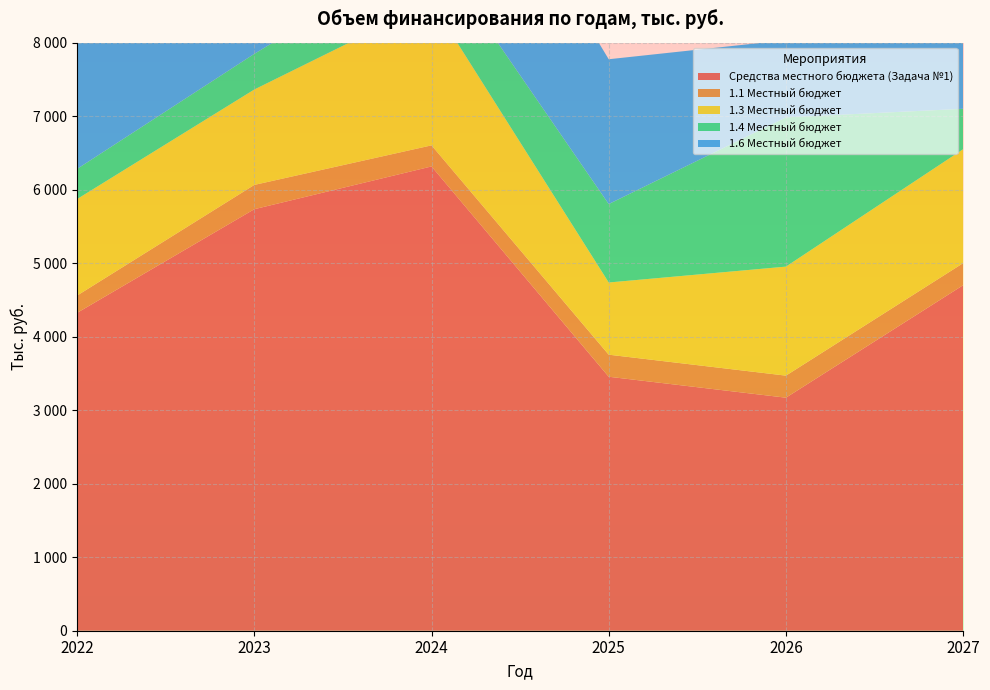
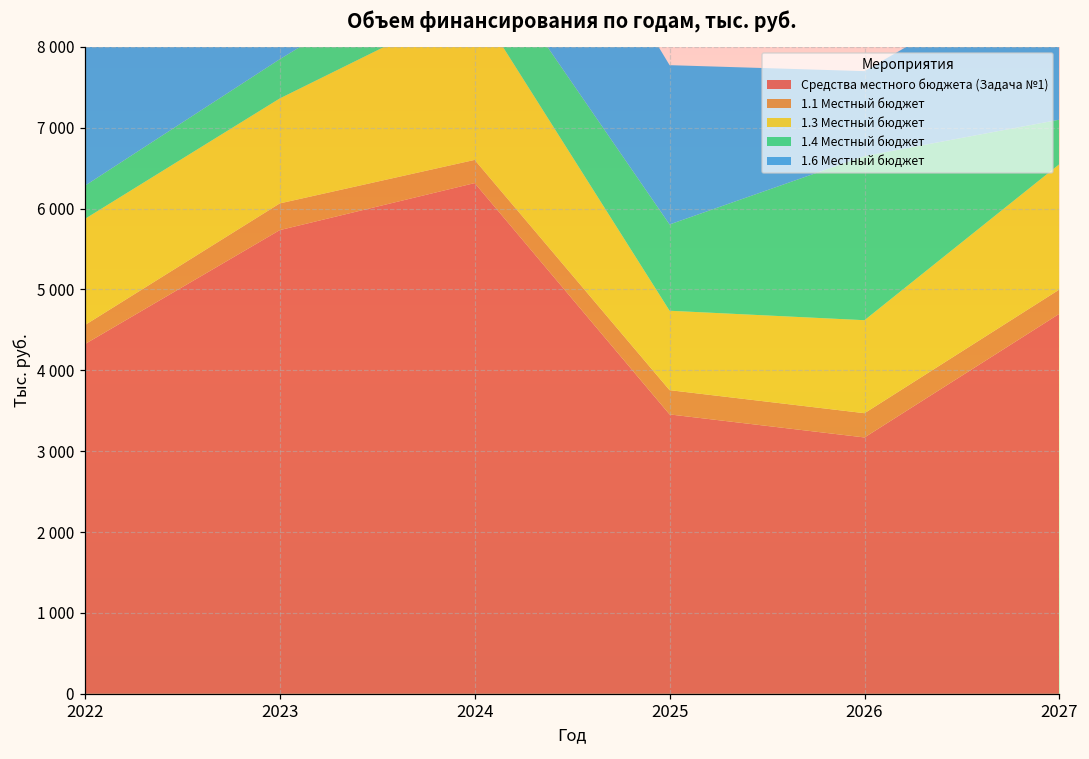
1.3 Местный бюджет, 2026: 1500 -> 1200
